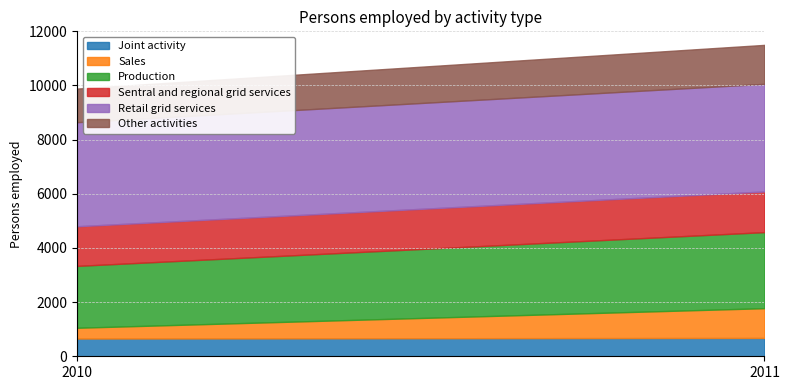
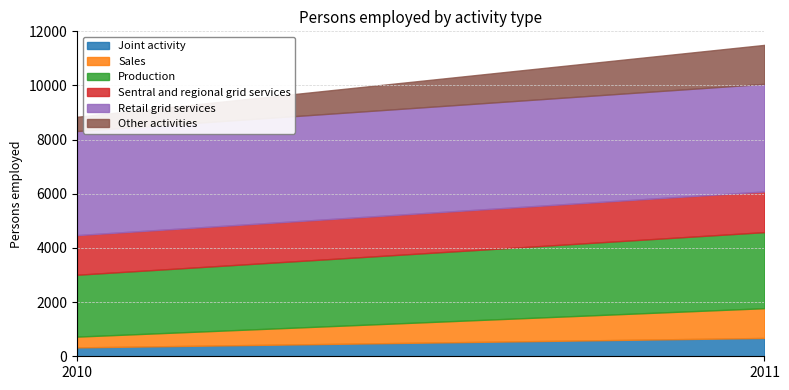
Joint activity, 2010: 700 -> 300
Other activities, 2010: 1200 -> 500
